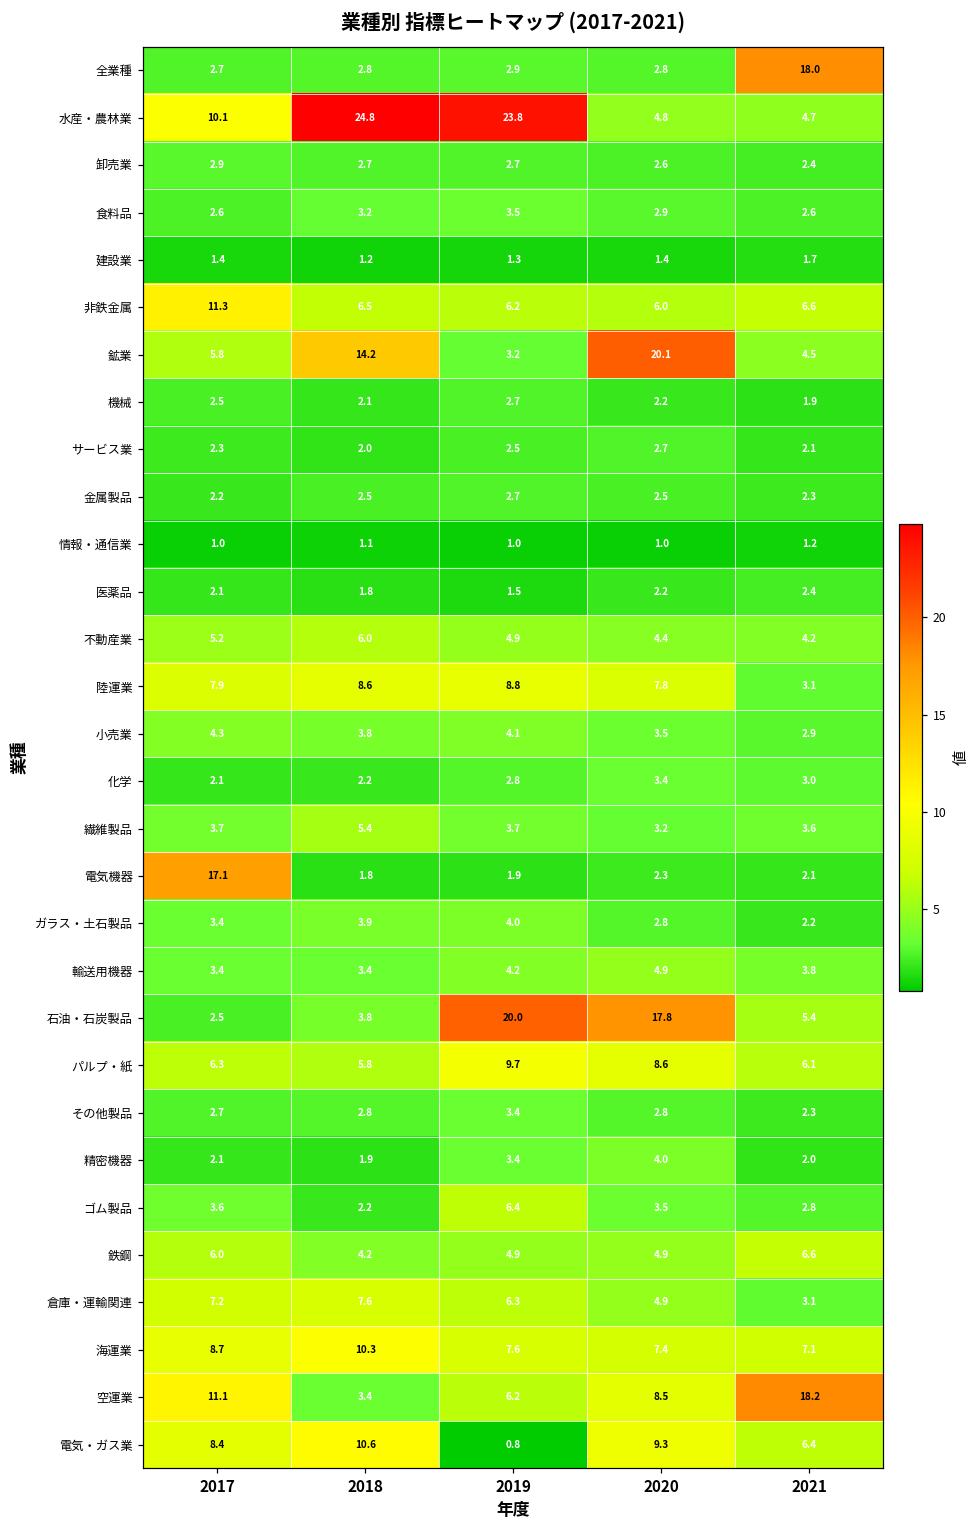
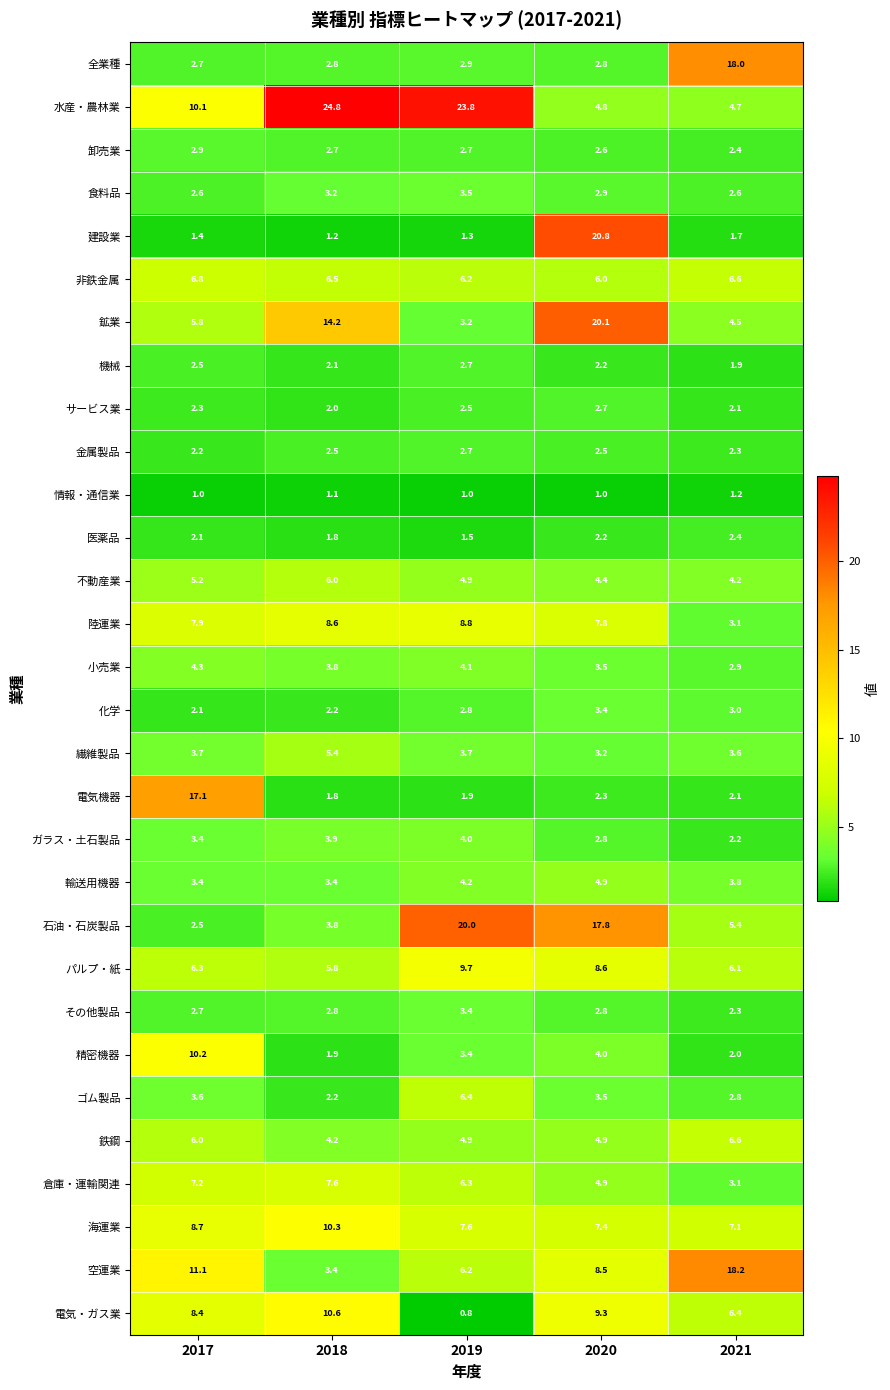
建設業, 2020: 1.4 -> 20.8
非鉄金属, 2017: 11.3 -> 6.8
精密機器, 2017: 2.1 -> 10.2
